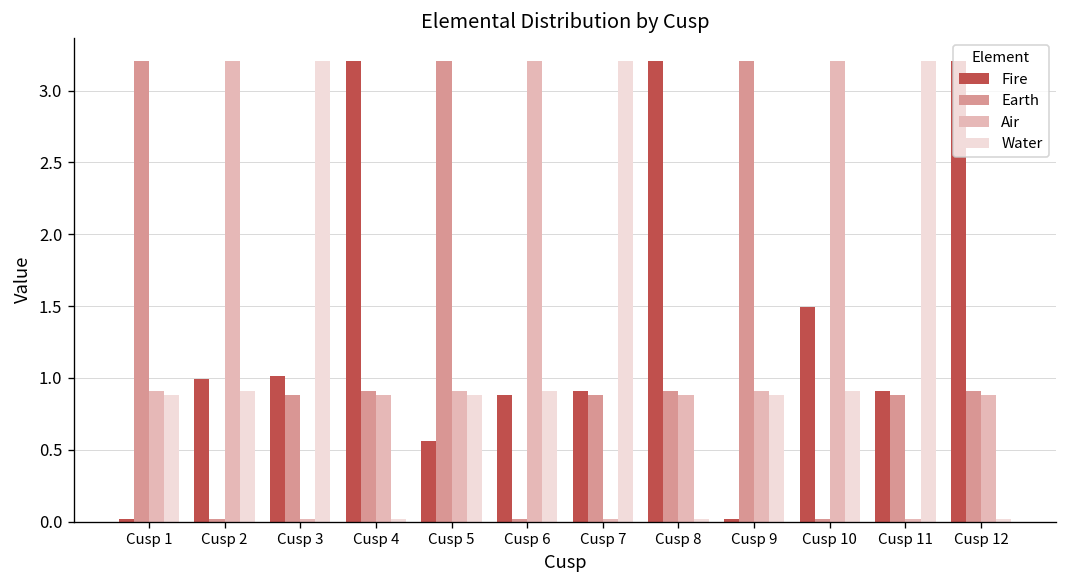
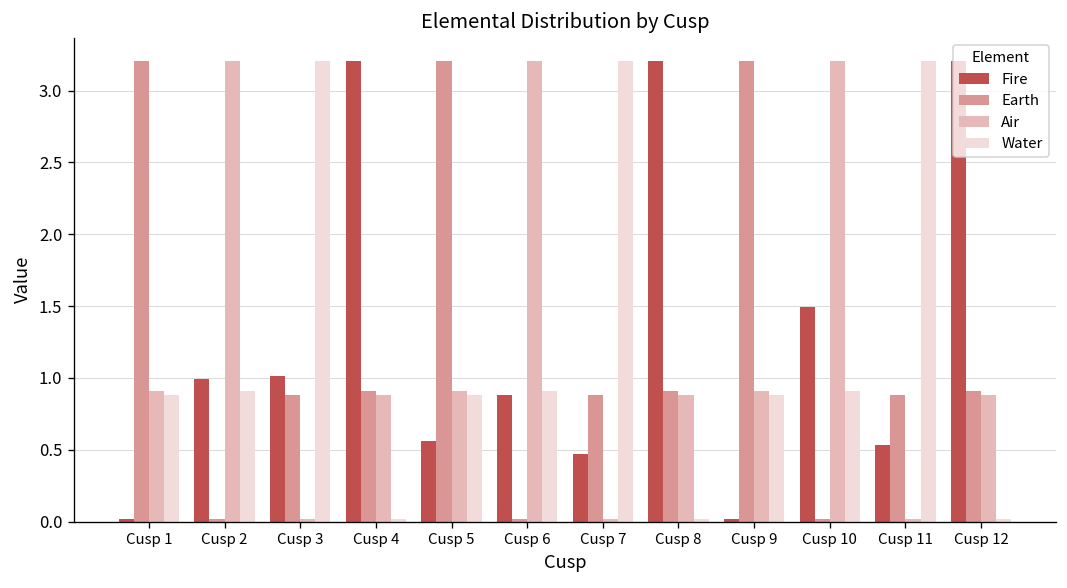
Fire, Cusp 7: 0.91 -> 0.47
Fire, Cusp 11: 0.91 -> 0.53
